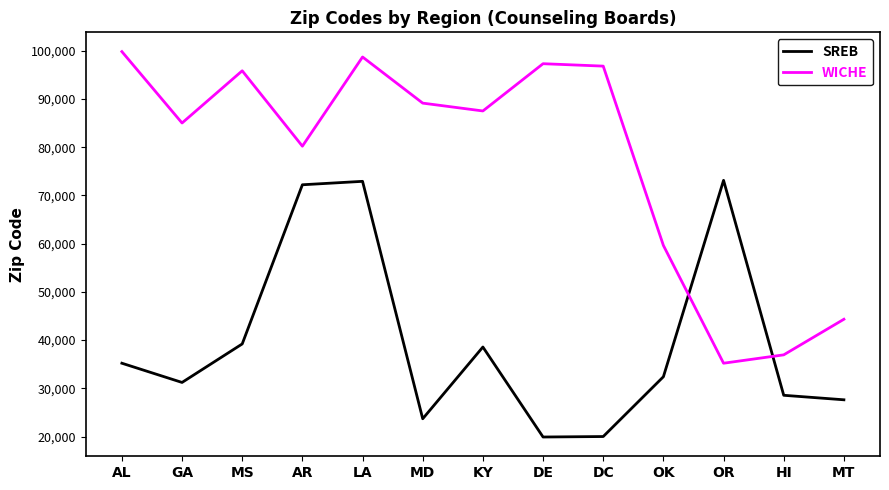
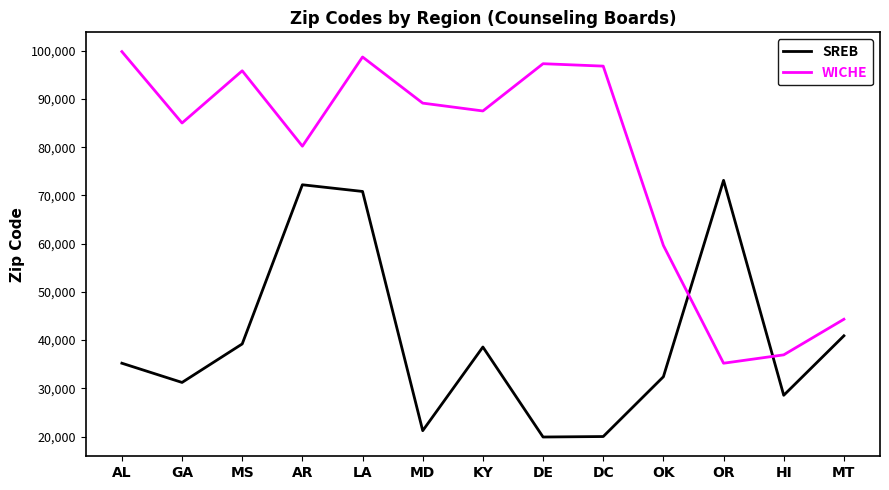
SREB, LA: 73,000 -> 71,000
SREB, MD: 24,000 -> 21,000
SREB, MT: 28,000 -> 41,000
